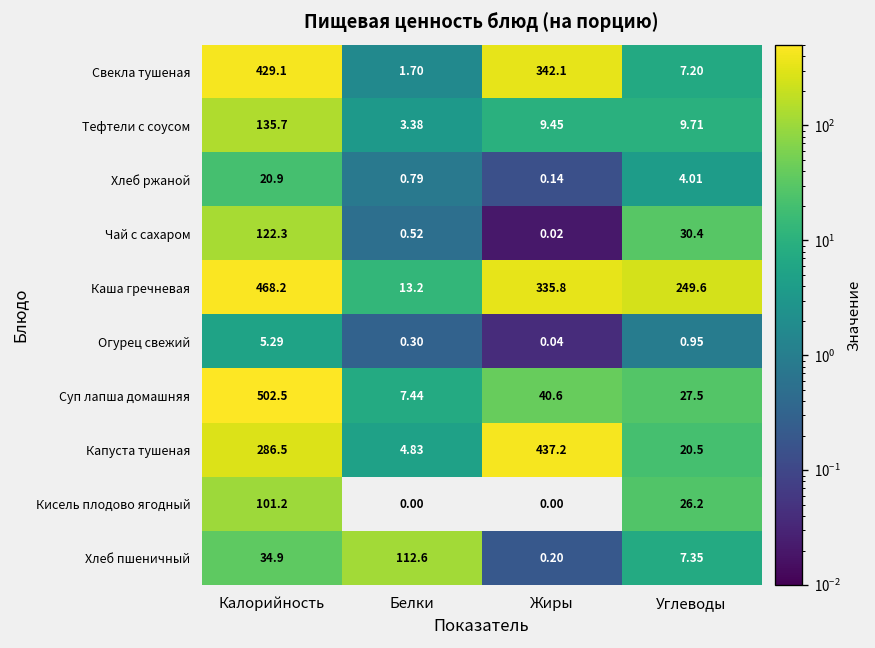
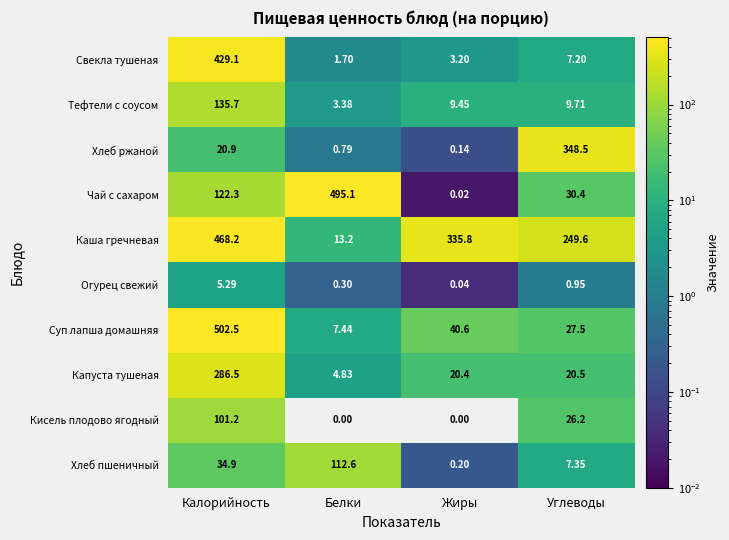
Свекла тушеная, Жиры: 342.1 -> 3.20
Хлеб ржаной, Углеводы: 4.01 -> 348.5
Чай с сахаром, Белки: 0.52 -> 495.1
Капуста тушеная, Жиры: 437.2 -> 20.4
